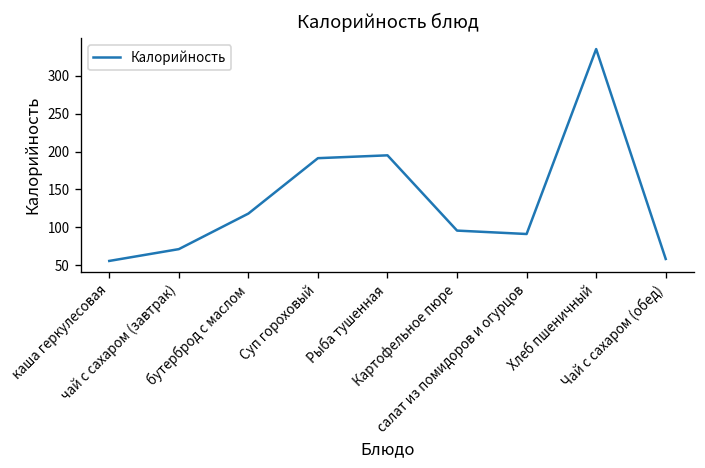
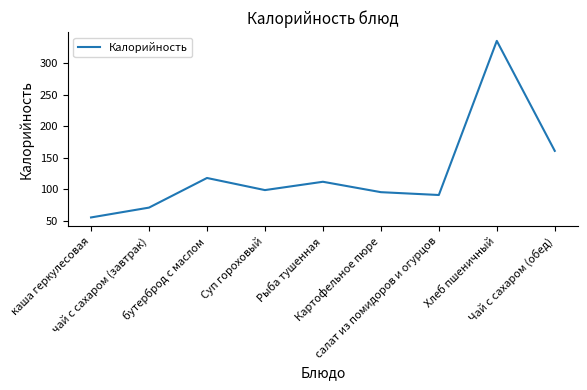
Суп гороховый: 190 -> 100
Рыба тушенная: 200 -> 110
Чай с сахаром (обед): 60 -> 160
